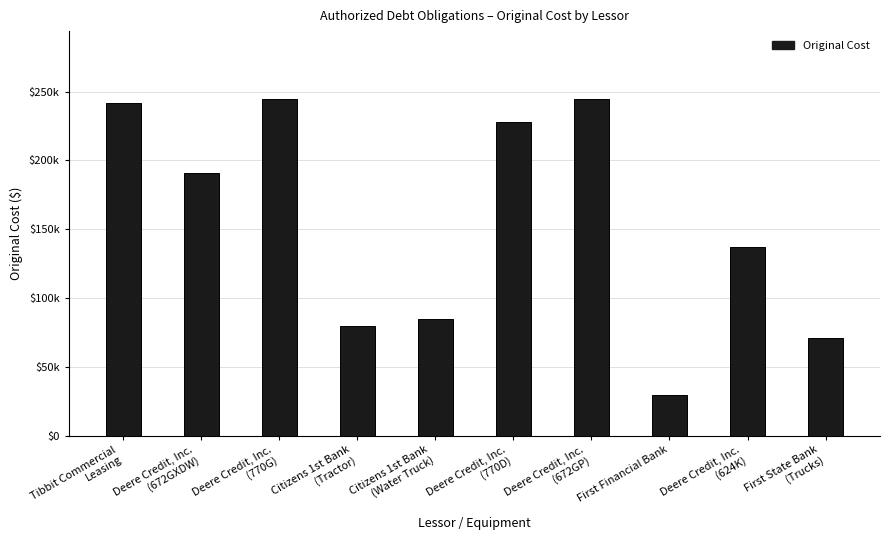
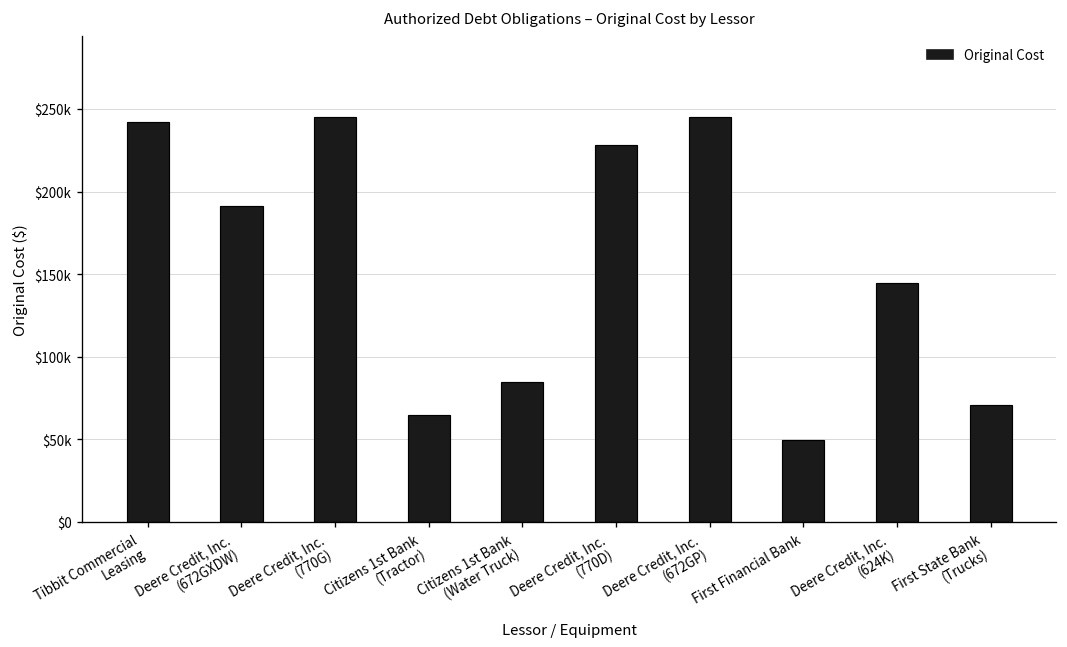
Citizens 1st Bank (Tractor): $80000 -> $64000
First Financial Bank: $29000 -> $50000
Deere Credit, Inc. (624K): $137000 -> $145000
